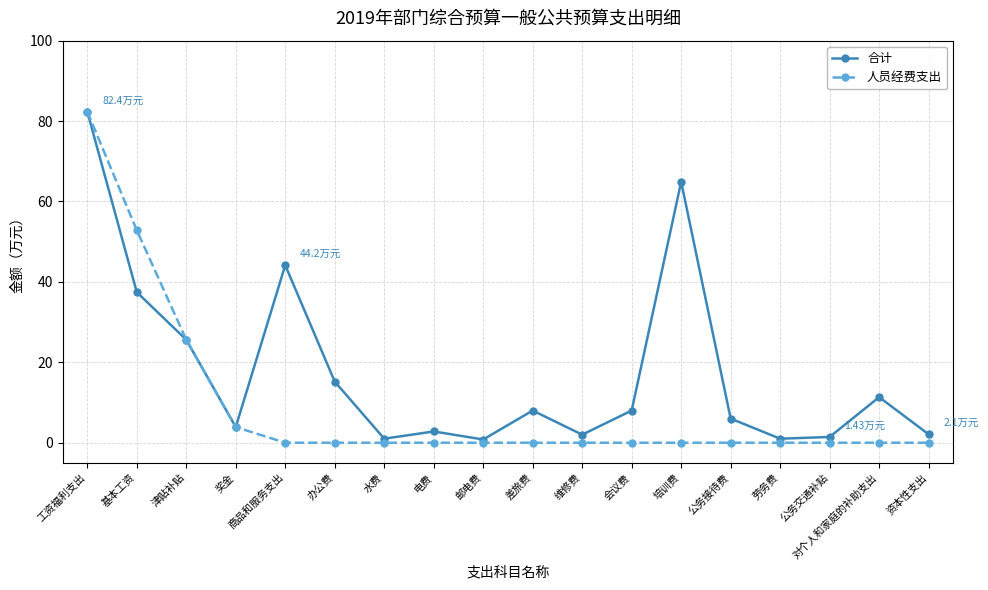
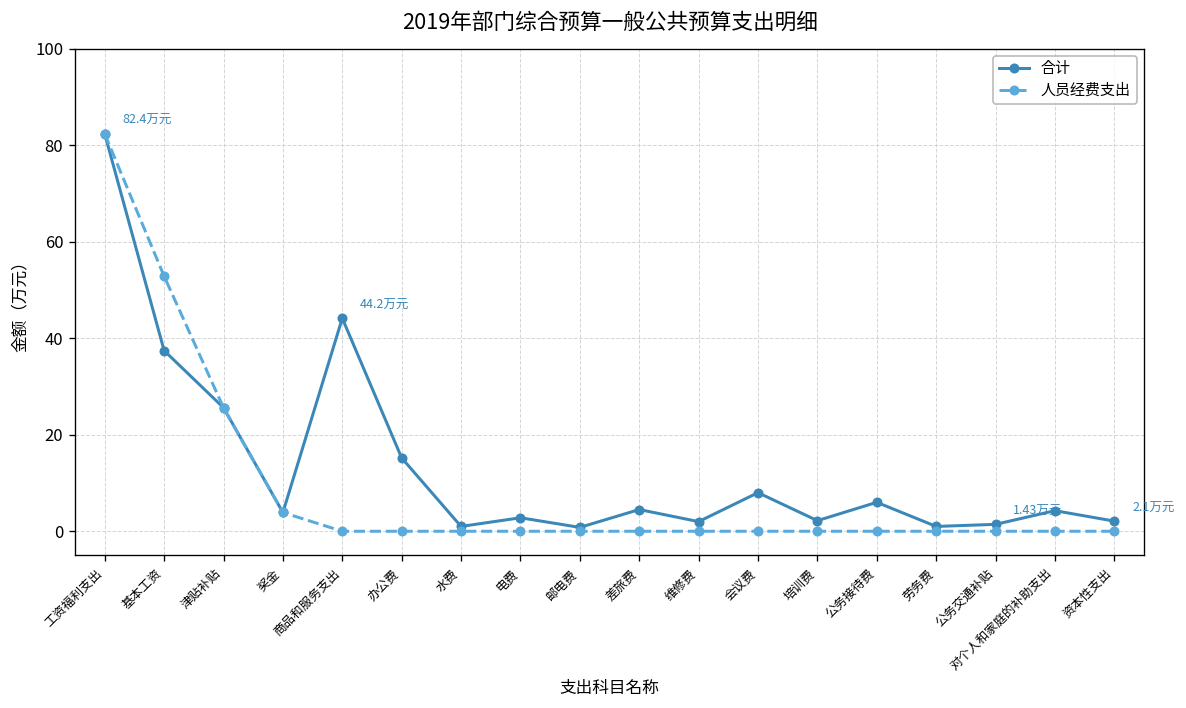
合计, 差旅费: 8 -> 5
合计, 培训费: 65 -> 2
合计, 对个人和家庭的补助支出: 11 -> 4
